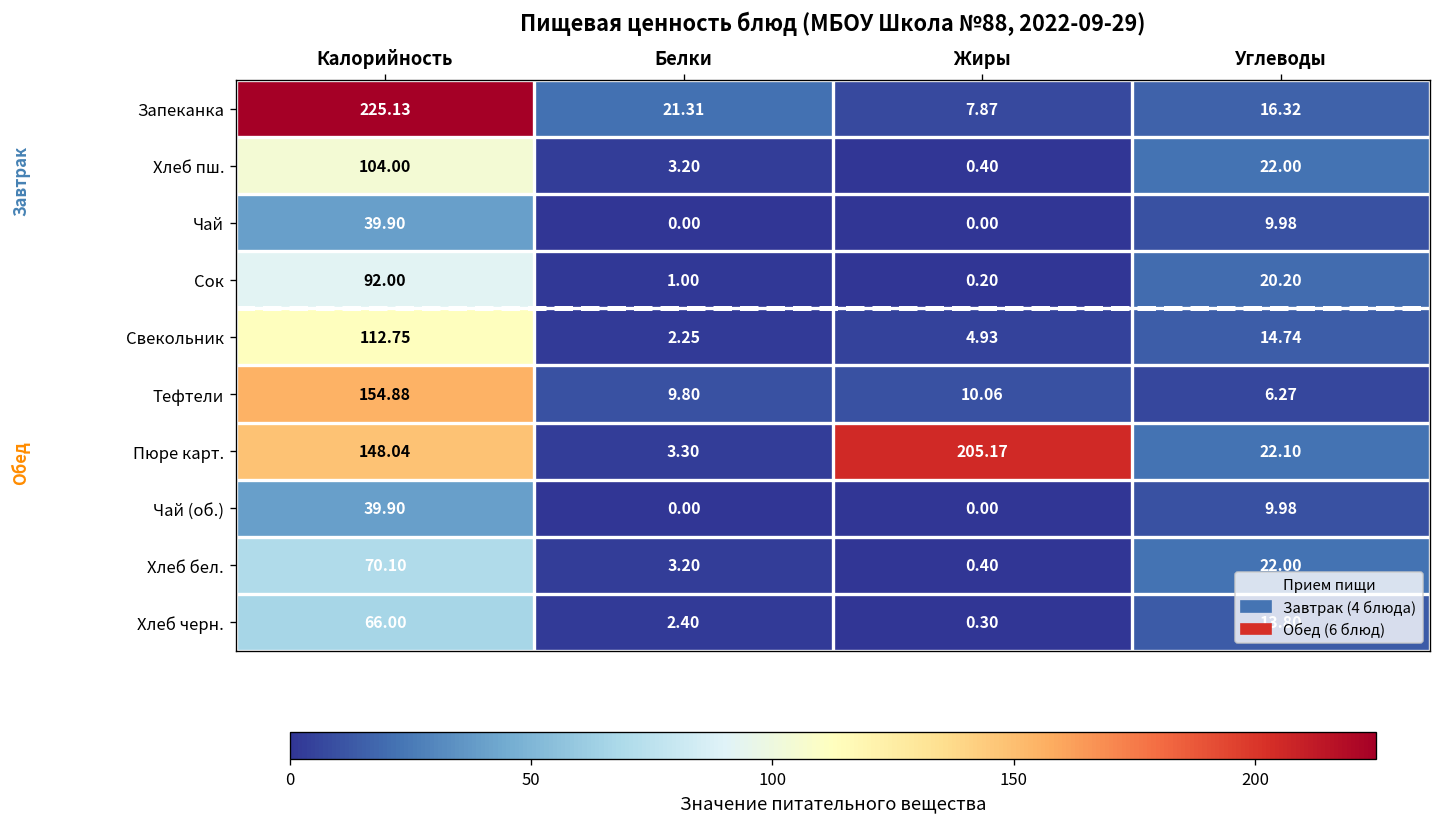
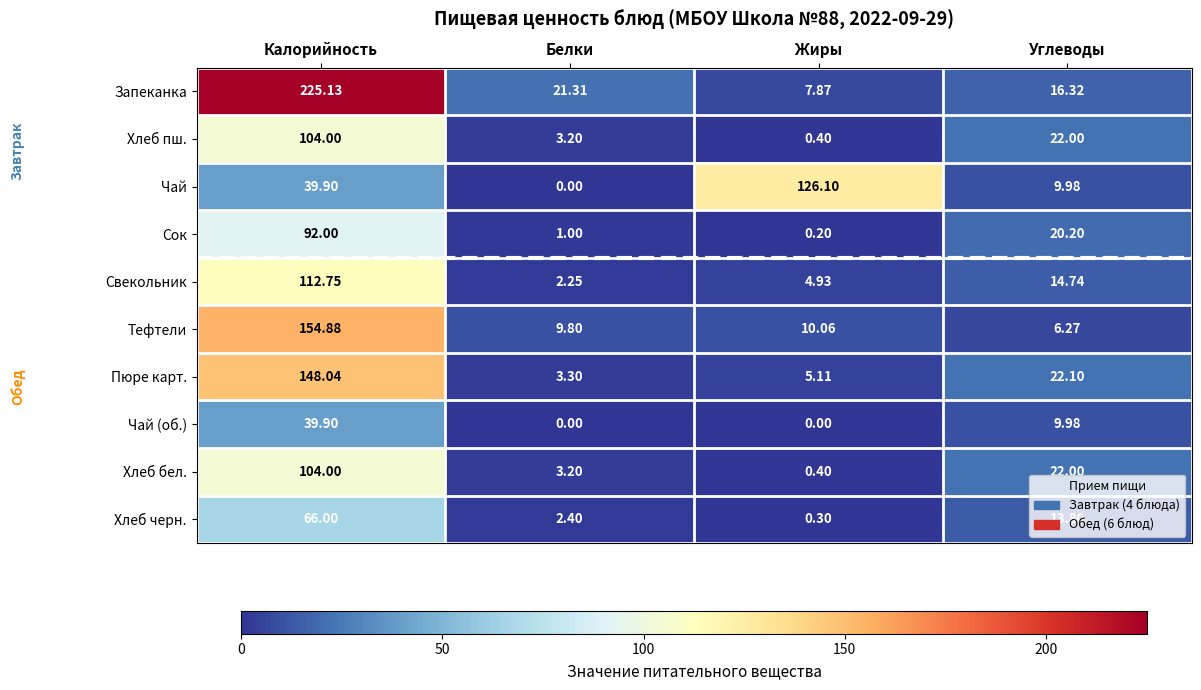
Чай, Жиры: 0.00 -> 126.10
Пюре карт., Жиры: 205.17 -> 5.11
Хлеб бел., Калорийность: 70.10 -> 104.00
